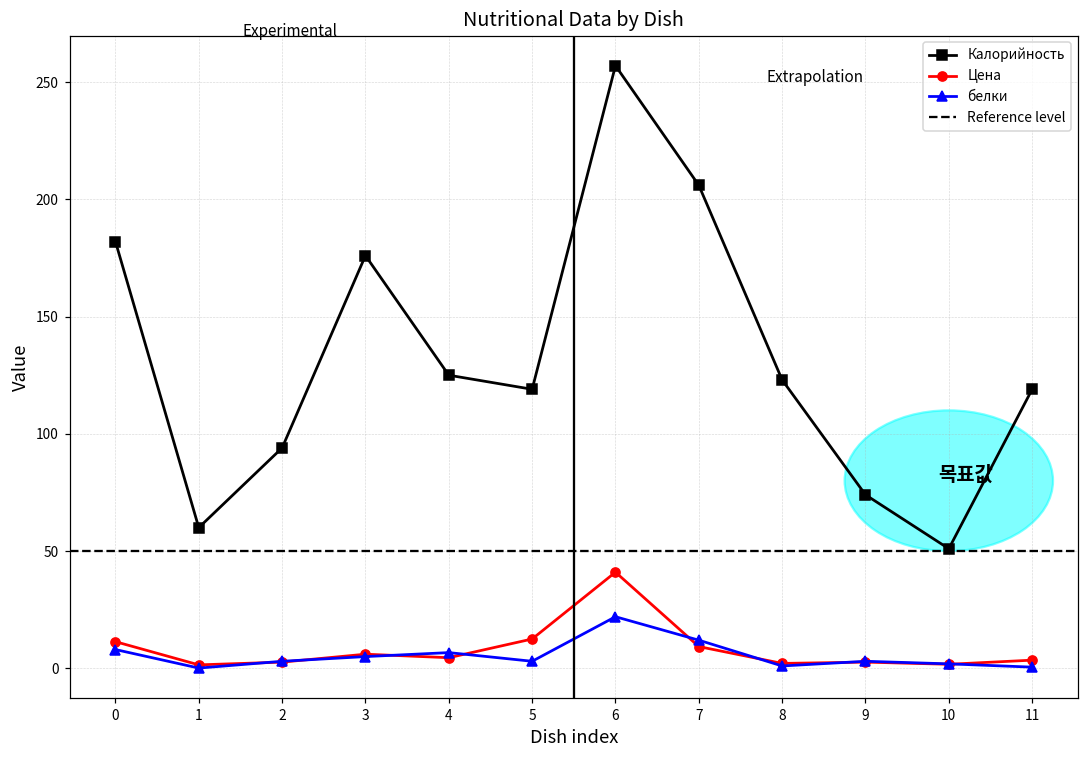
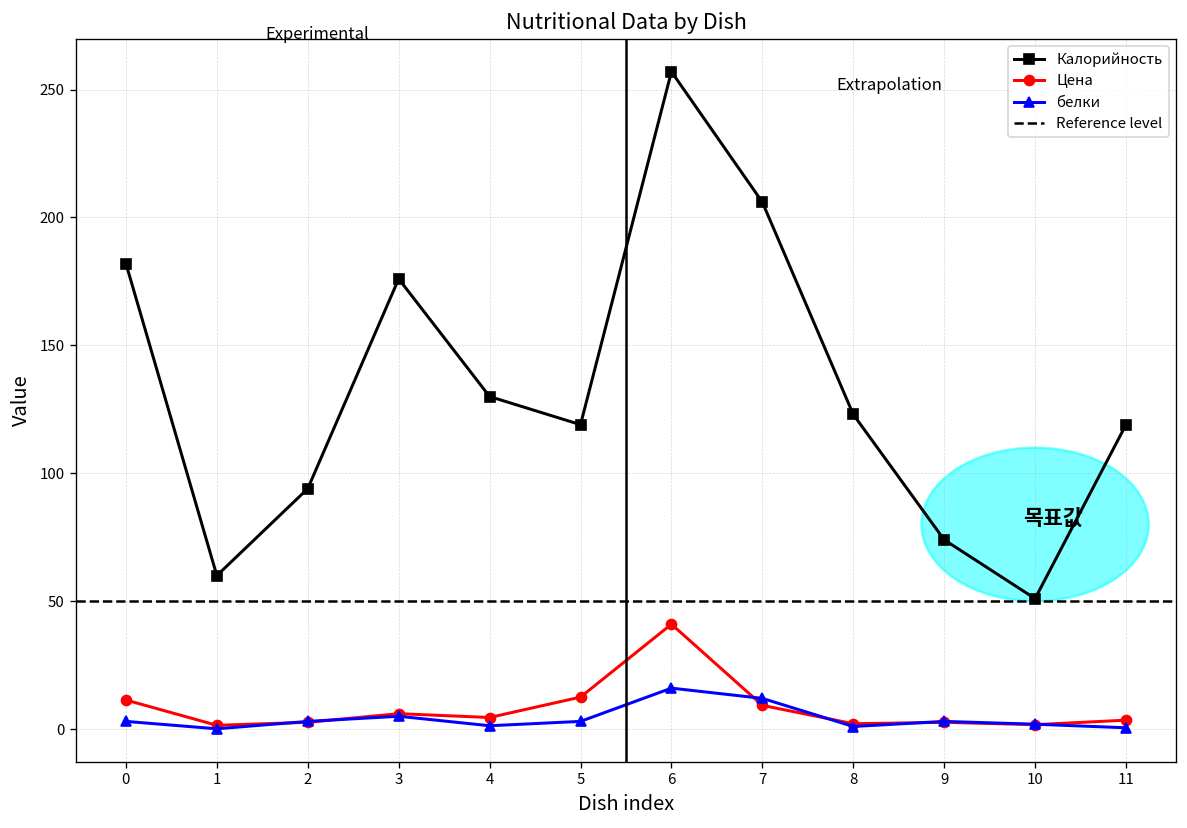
белки, 0: 8 -> 3
Калорийность, 4: 125 -> 130
белки, 4: 7 -> 1
белки, 6: 22 -> 16
